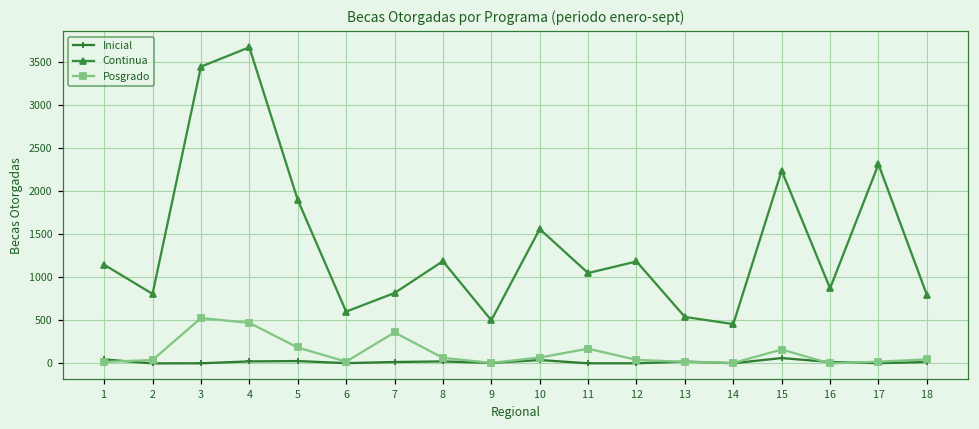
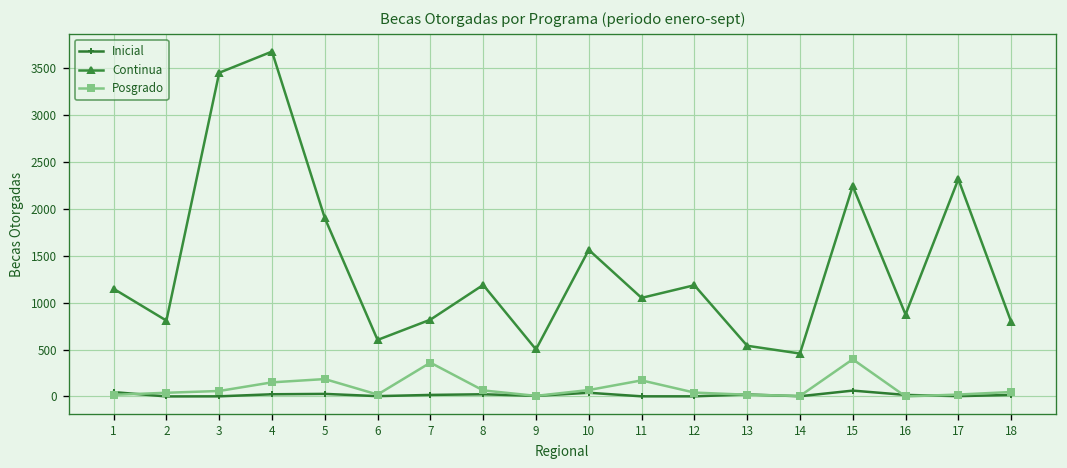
Posgrado, 3: 500 -> 100
Posgrado, 4: 500 -> 200
Posgrado, 15: 200 -> 400
